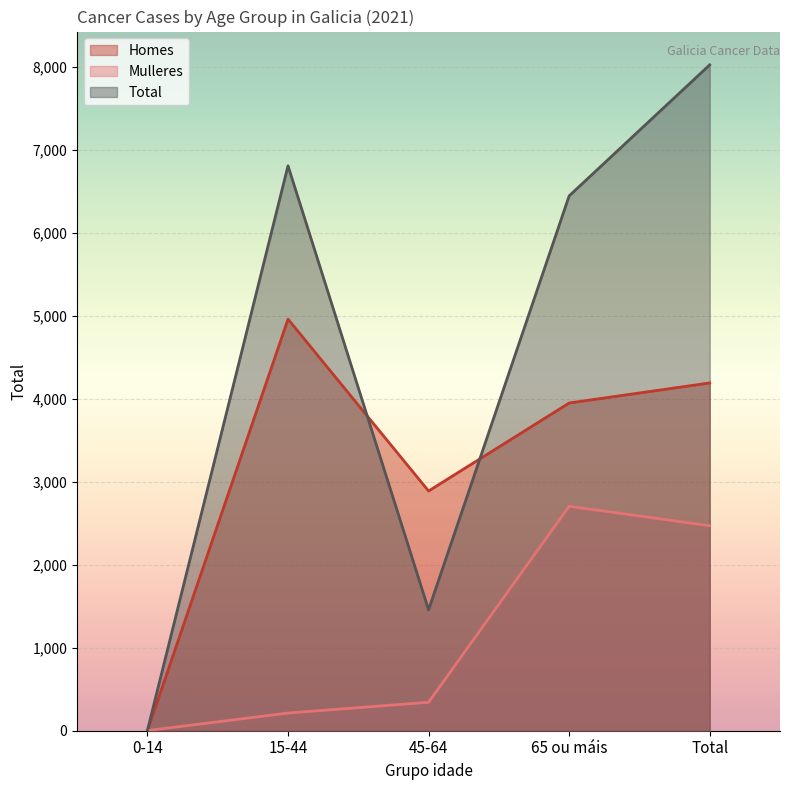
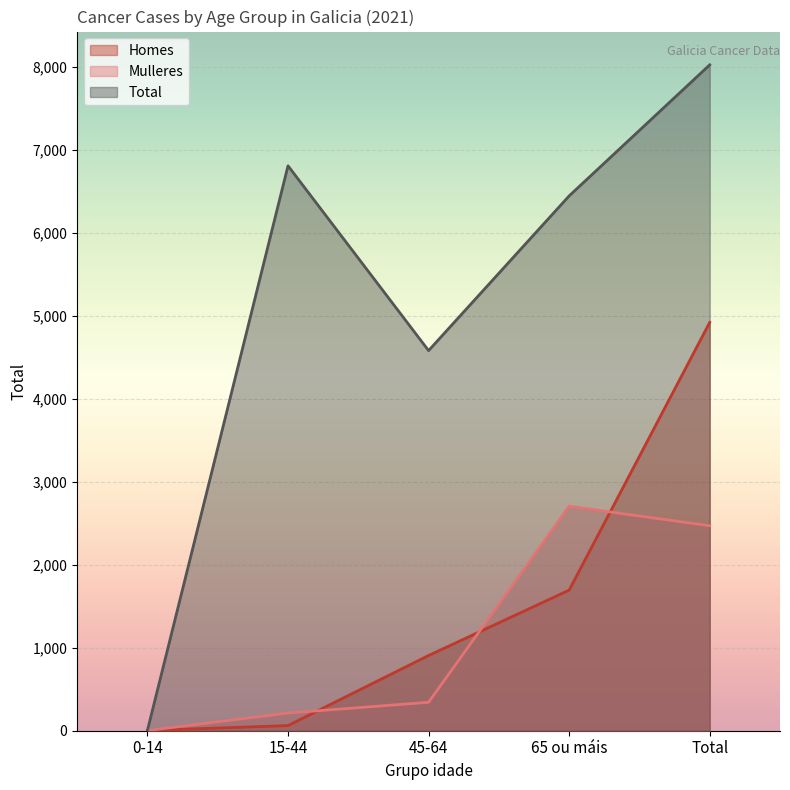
Homes, 15-44: 5,000 -> 100
Homes, 45-64: 2,900 -> 900
Total, 45-64: 1,500 -> 4,600
Homes, 65 ou máis: 4,000 -> 1,700
Homes, Total: 4,200 -> 4,900
